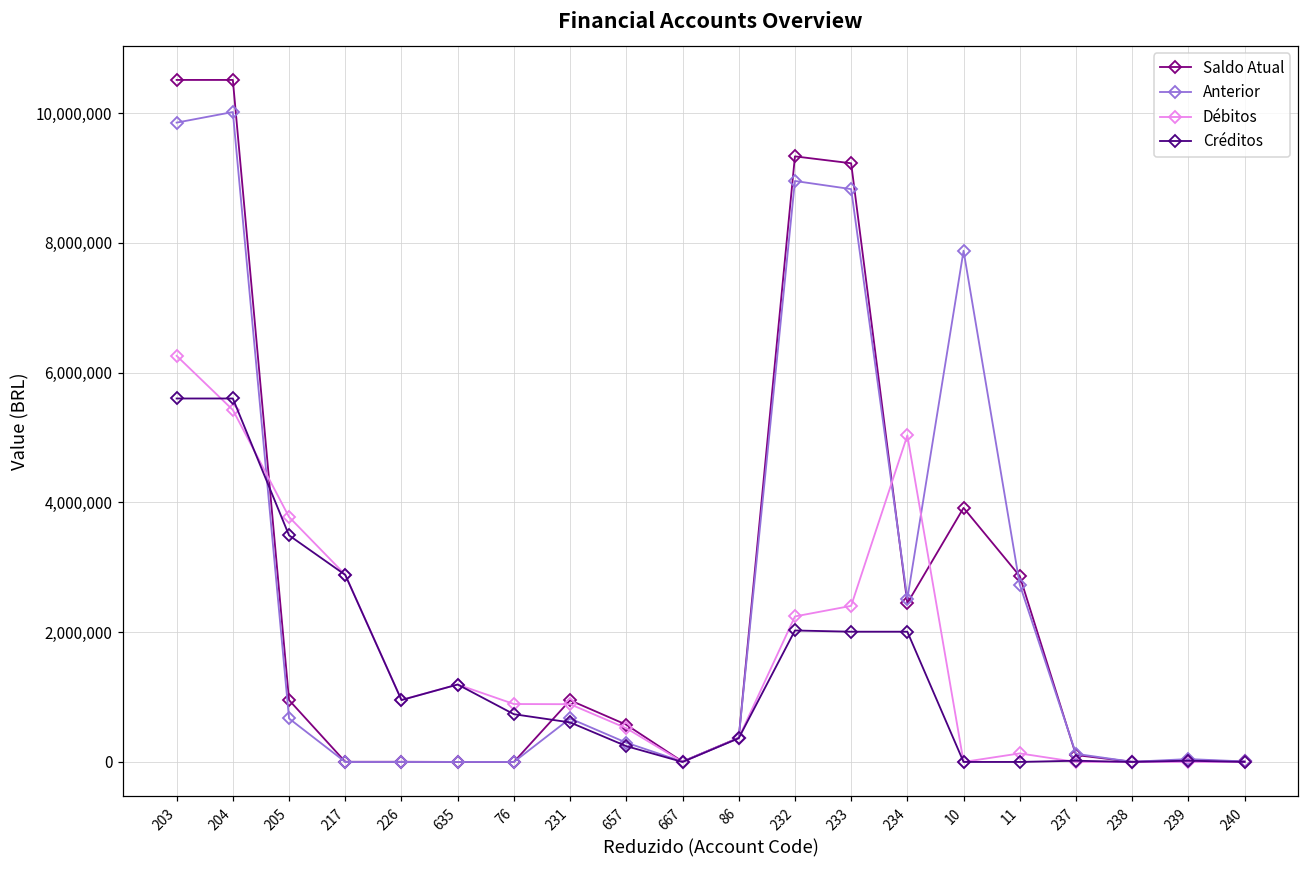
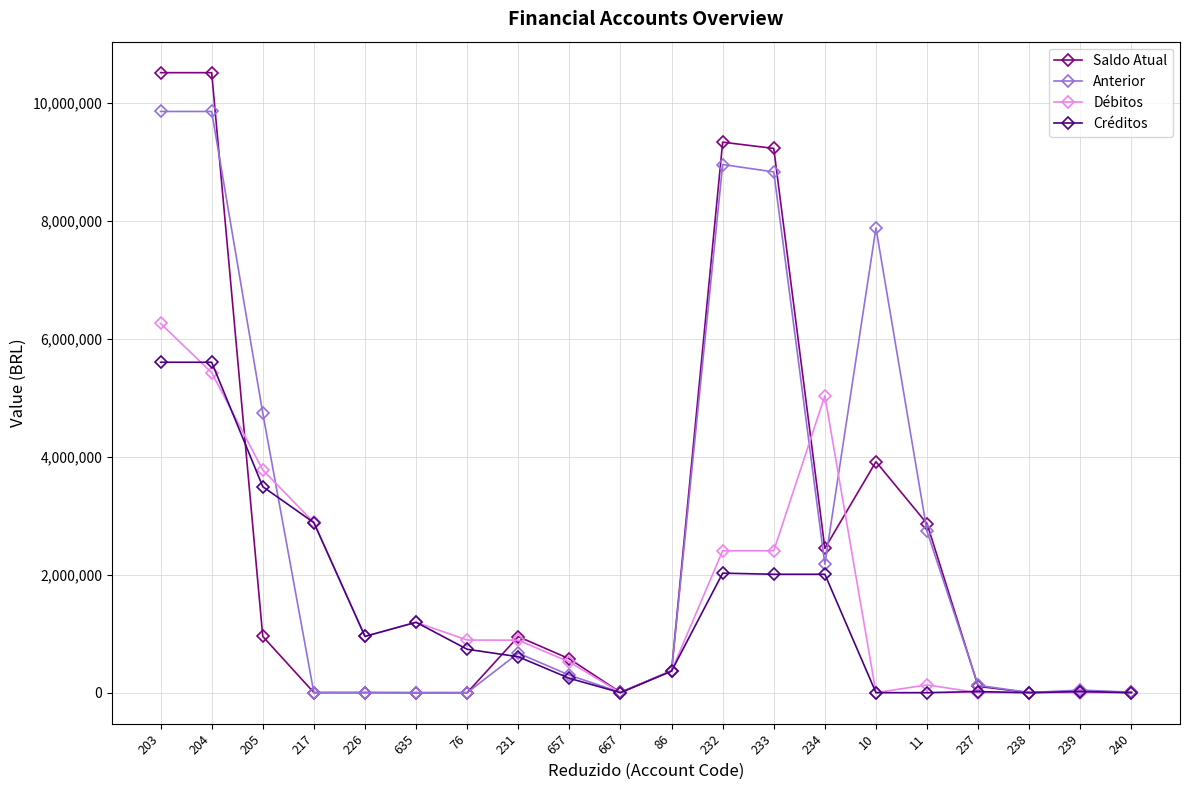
Anterior, 204: 10,000,000 -> 9,900,000
Anterior, 205: 700,000 -> 4,700,000
Débitos, 232: 2,200,000 -> 2,400,000
Anterior, 234: 2,500,000 -> 2,200,000
